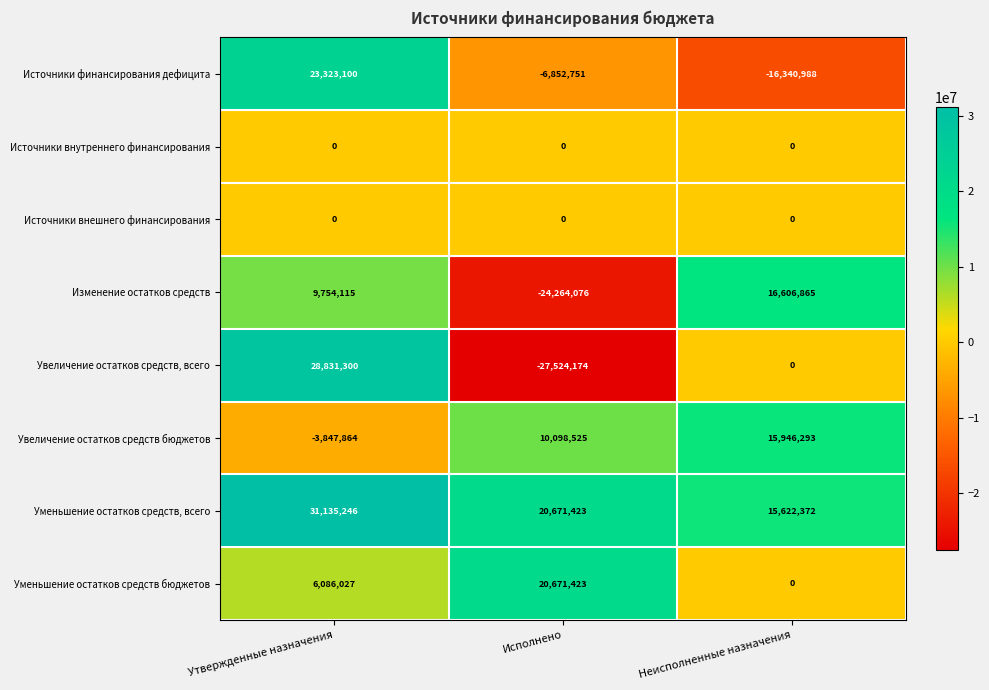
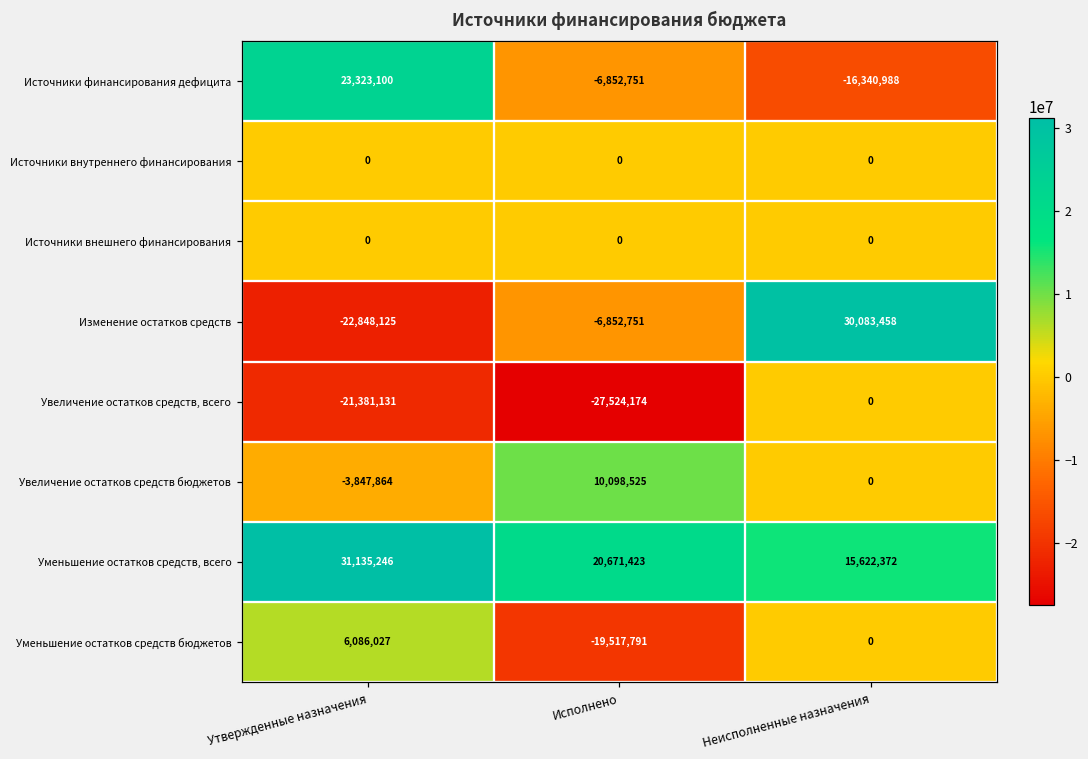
Изменение остатков средств, Утвержденные назначения: 9,754,115 -> -22,848,125
Изменение остатков средств, Исполнено: -24,264,076 -> -6,852,751
Изменение остатков средств, Неисполненные назначения: 16,606,865 -> 30,083,458
Увеличение остатков средств, всего, Утвержденные назначения: 28,831,300 -> -21,381,131
Увеличение остатков средств бюджетов, Неисполненные назначения: 15,946,293 -> 0
Уменьшение остатков средств бюджетов, Исполнено: 20,671,423 -> -19,517,791
